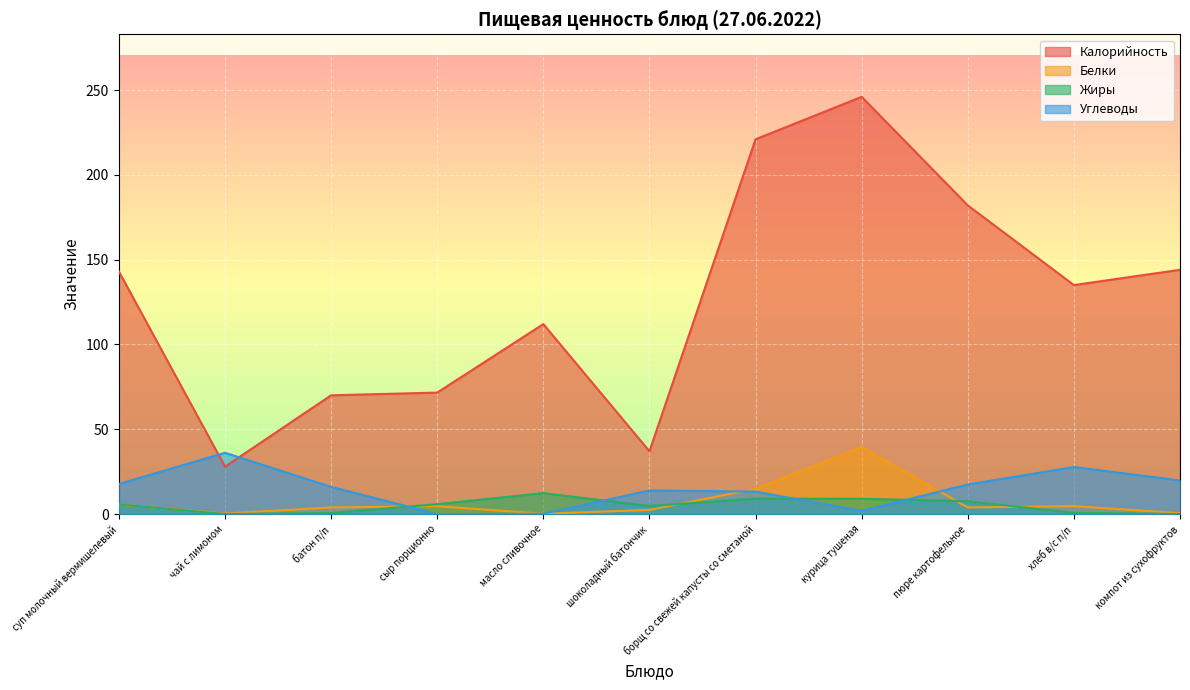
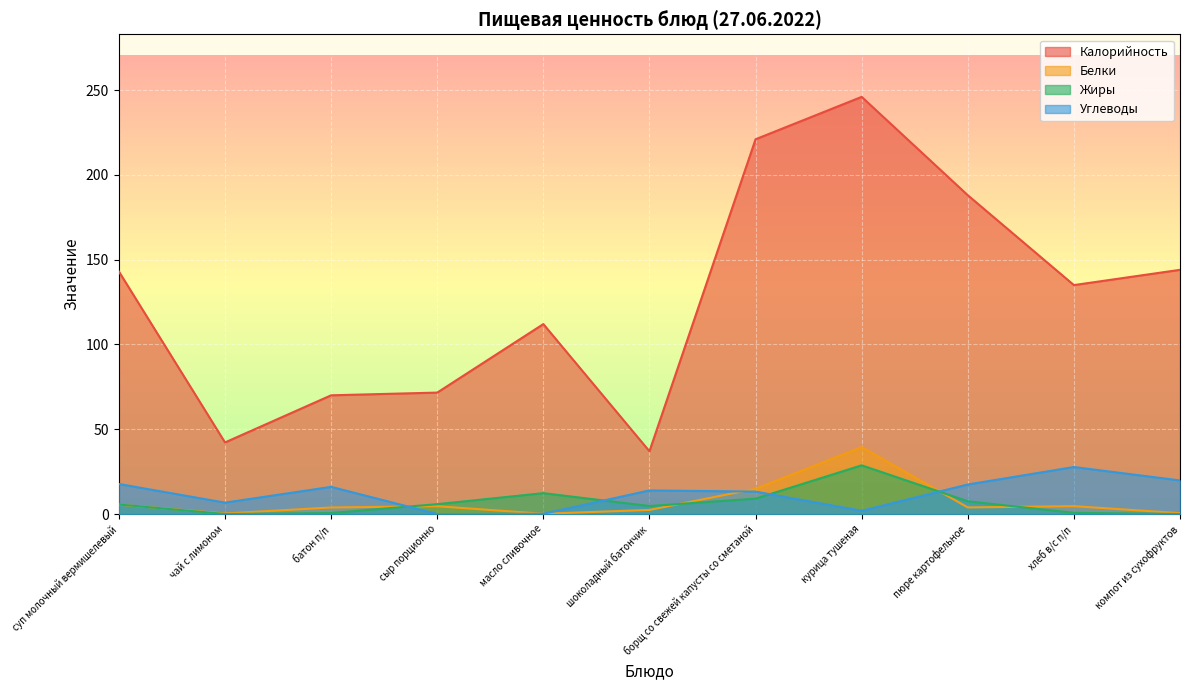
Калорийность, чай с лимоном: 28 -> 42
Углеводы, чай с лимоном: 36 -> 7
Жиры, курица тушеная: 9 -> 29
Калорийность, пюре картофельное: 182 -> 188
